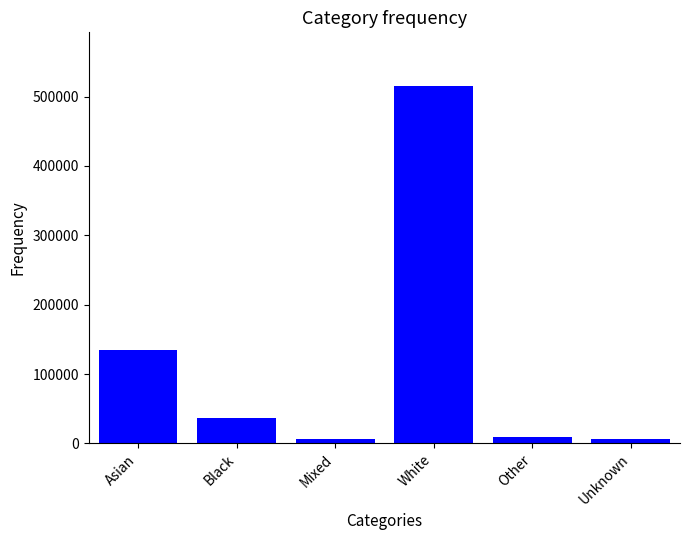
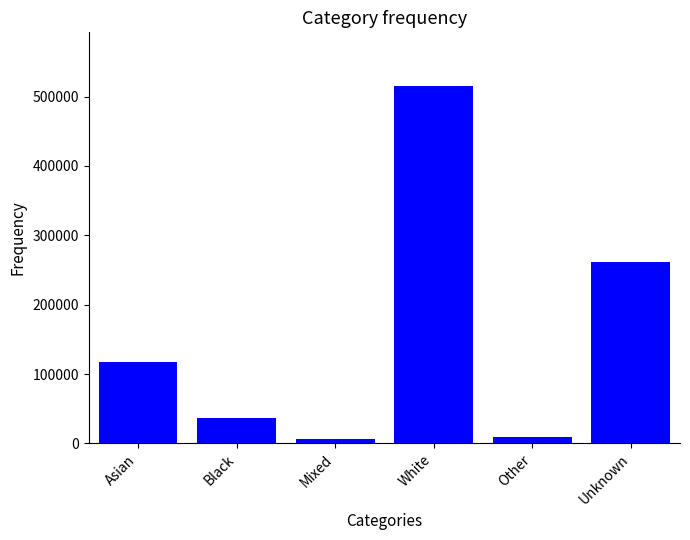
Asian: 130000 -> 120000
Unknown: 10000 -> 260000
